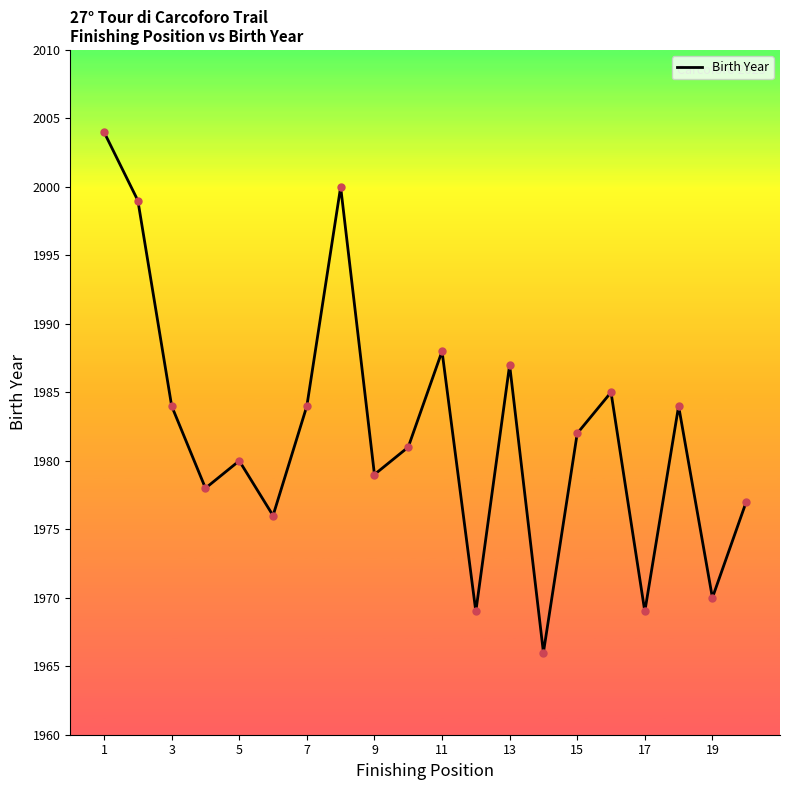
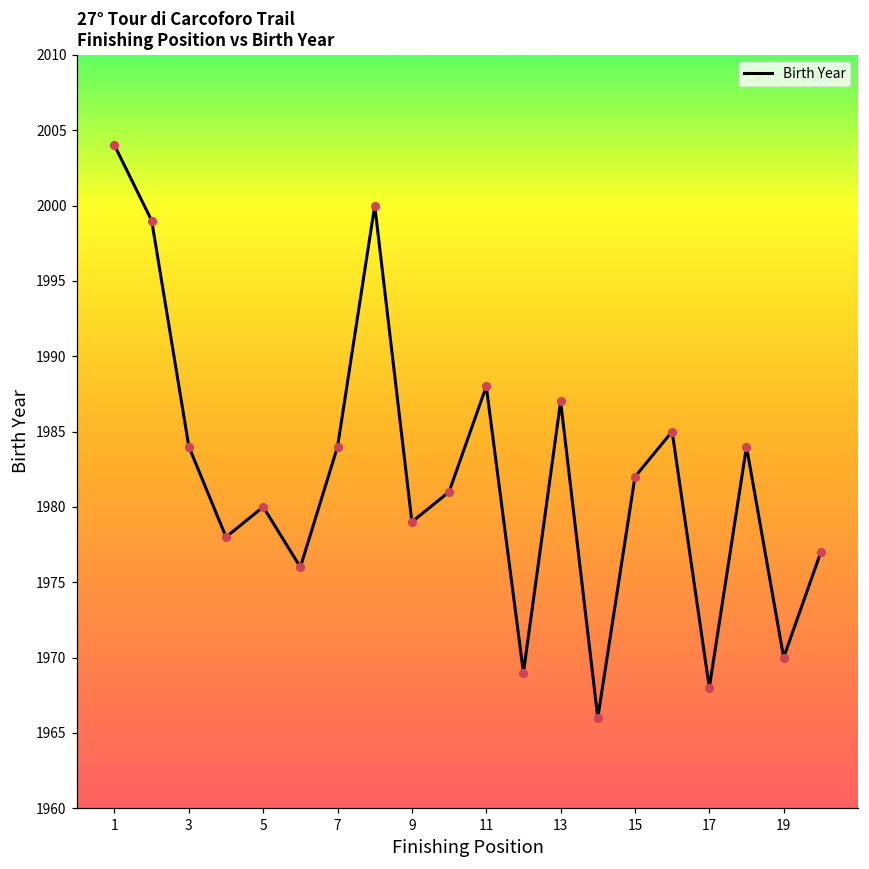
17: 1969 -> 1968
